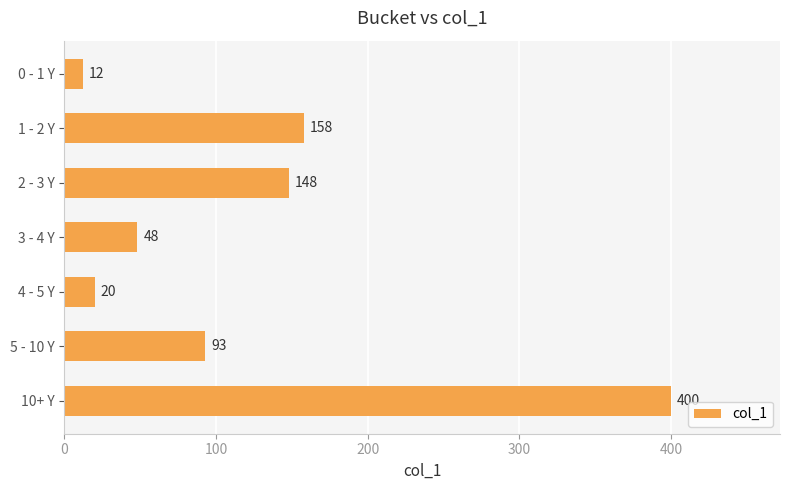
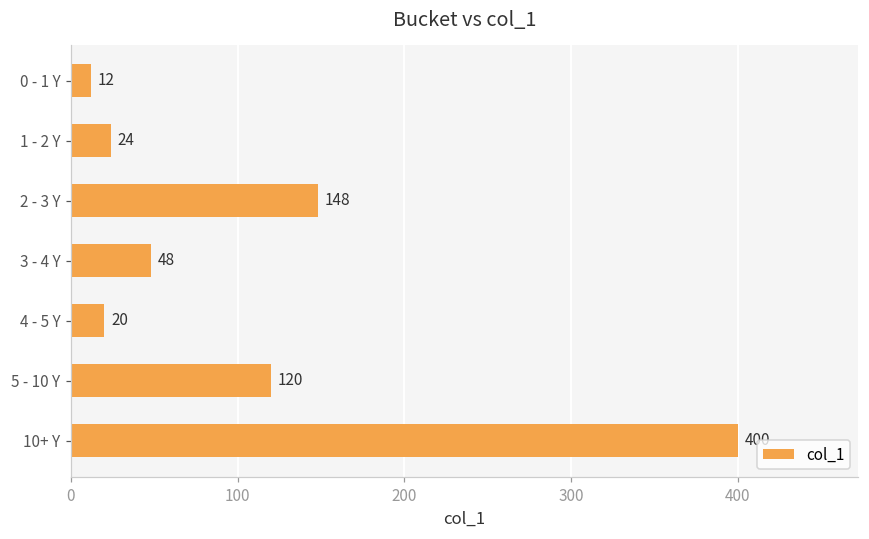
1 - 2 Y: 158 -> 24
5 - 10 Y: 93 -> 120
